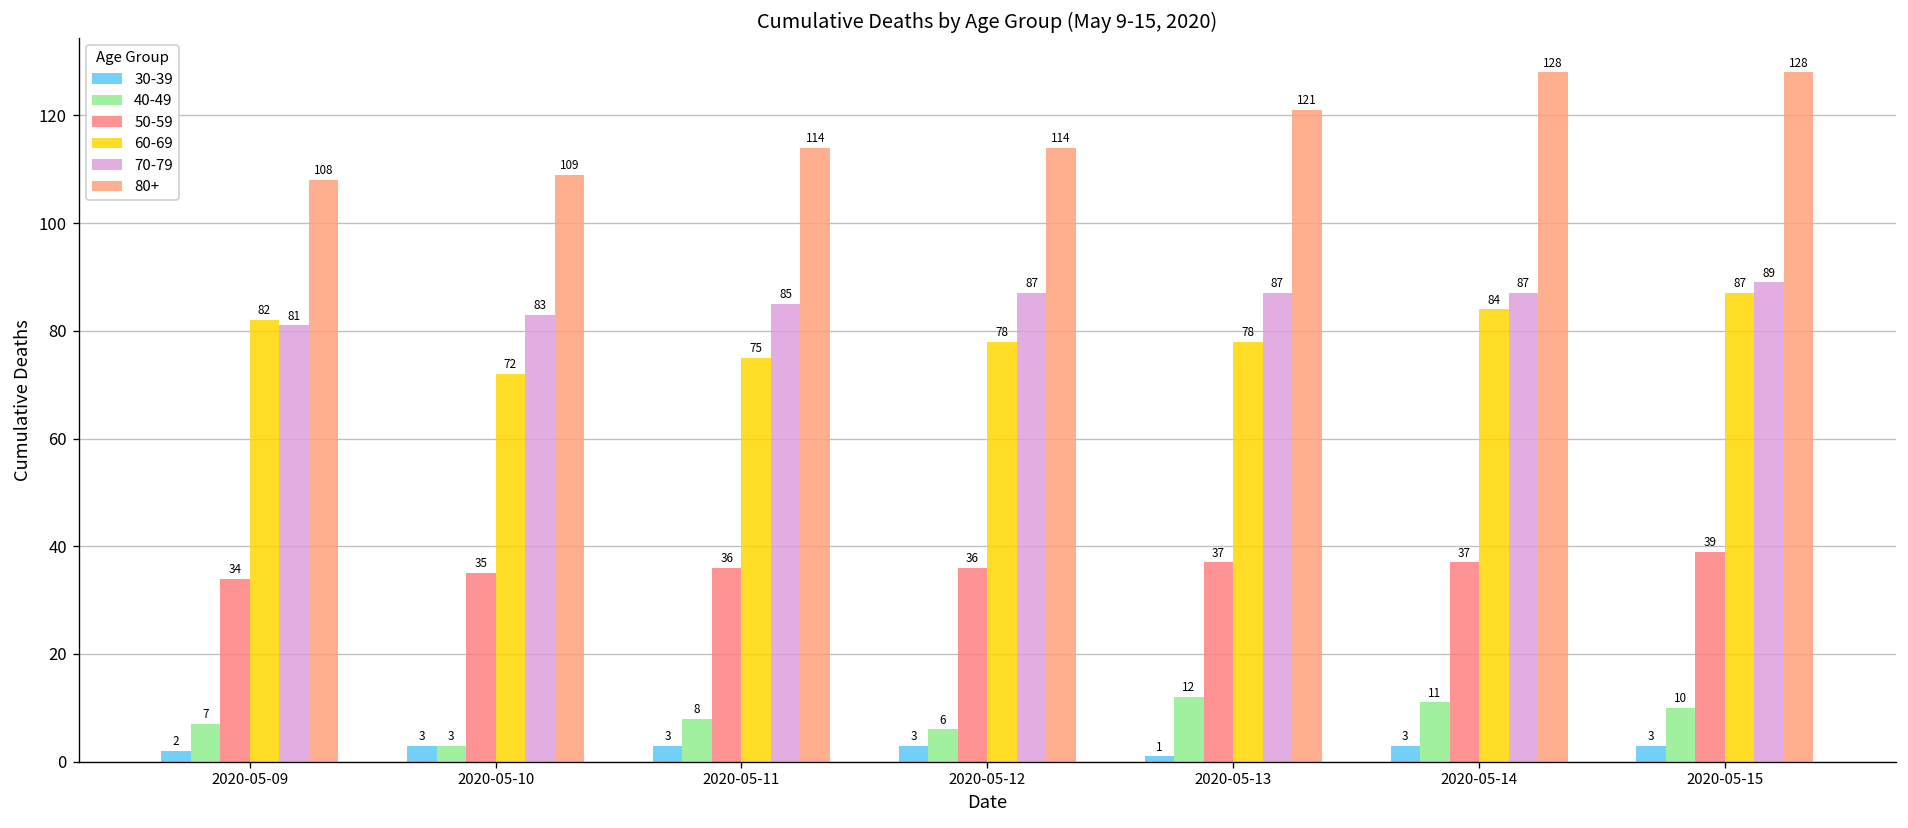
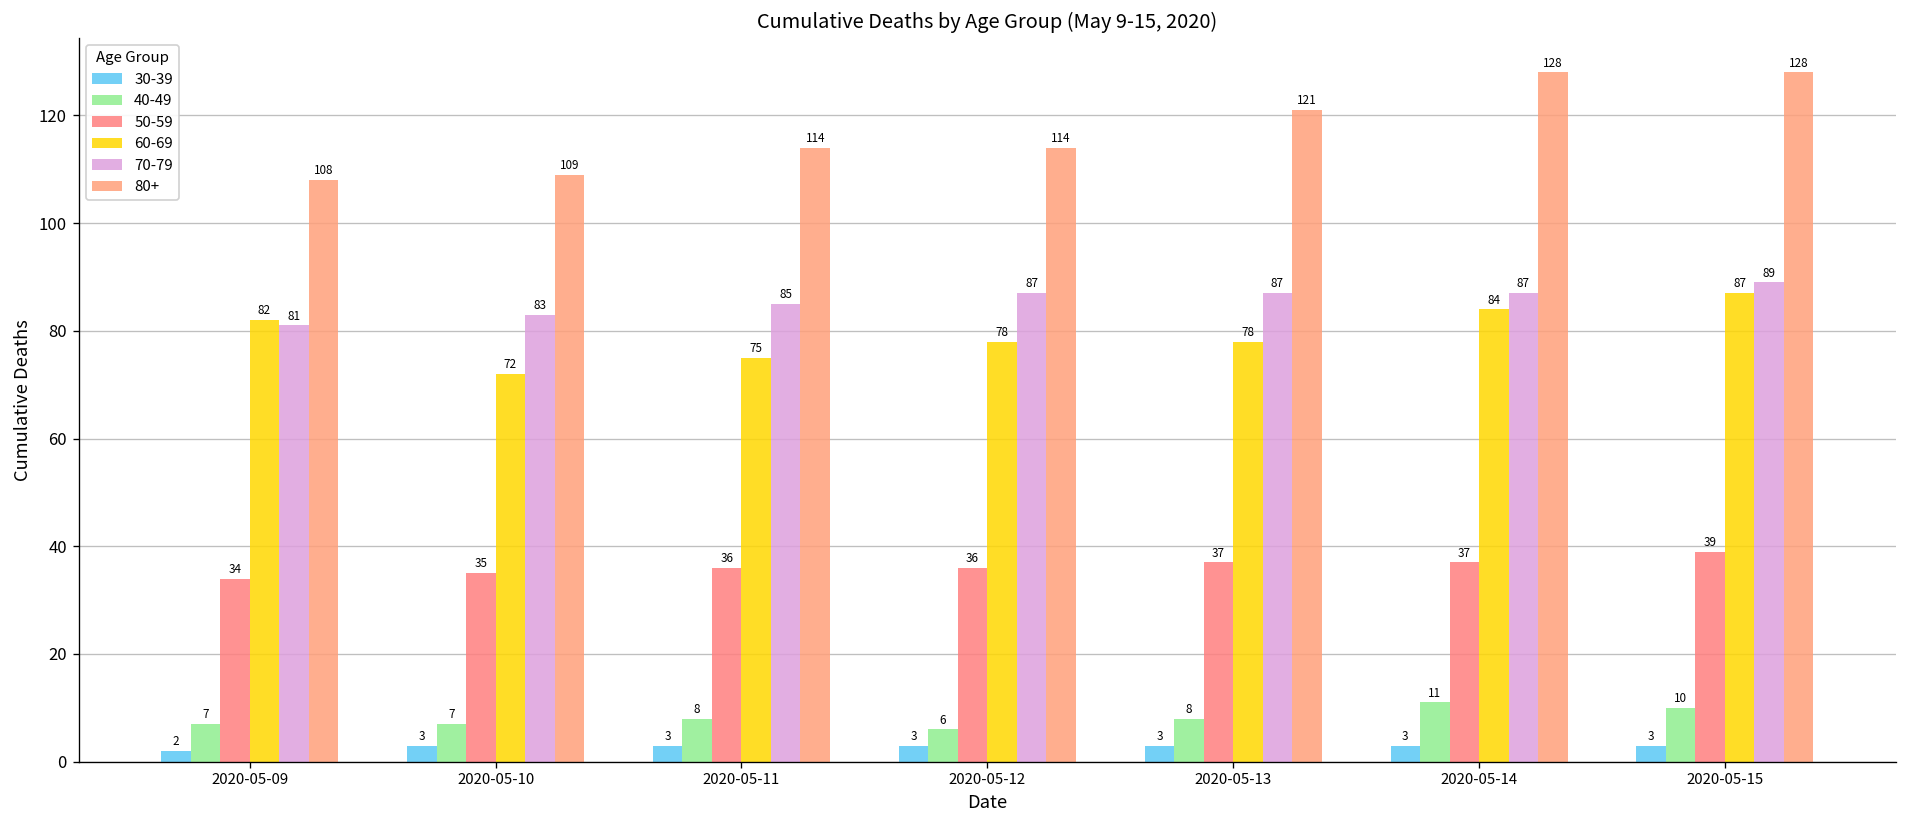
40-49, 2020-05-10: 3 -> 7
30-39, 2020-05-13: 1 -> 3
40-49, 2020-05-13: 12 -> 8
